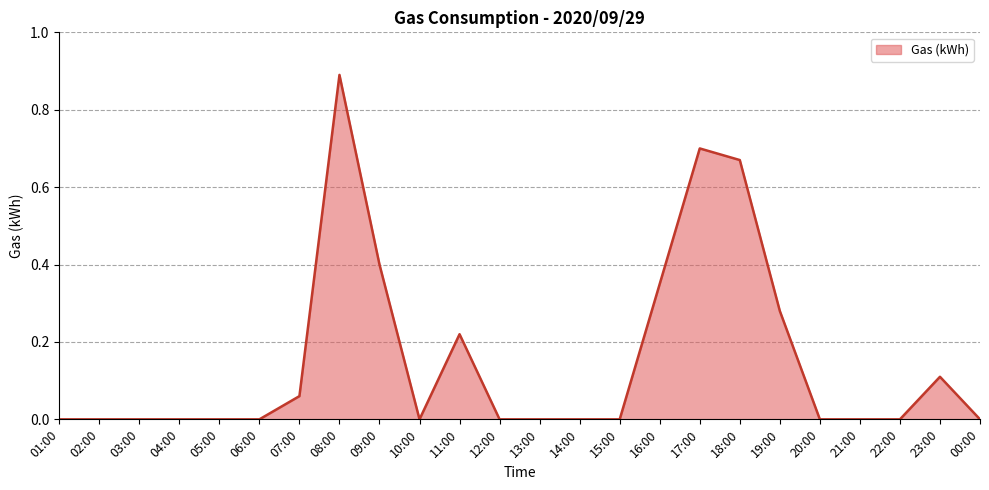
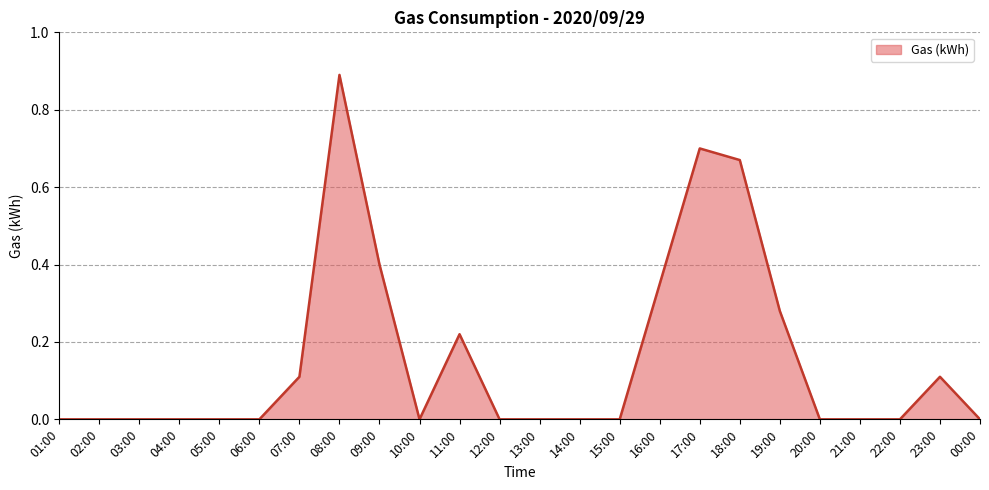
07:00: 0.06 -> 0.11
